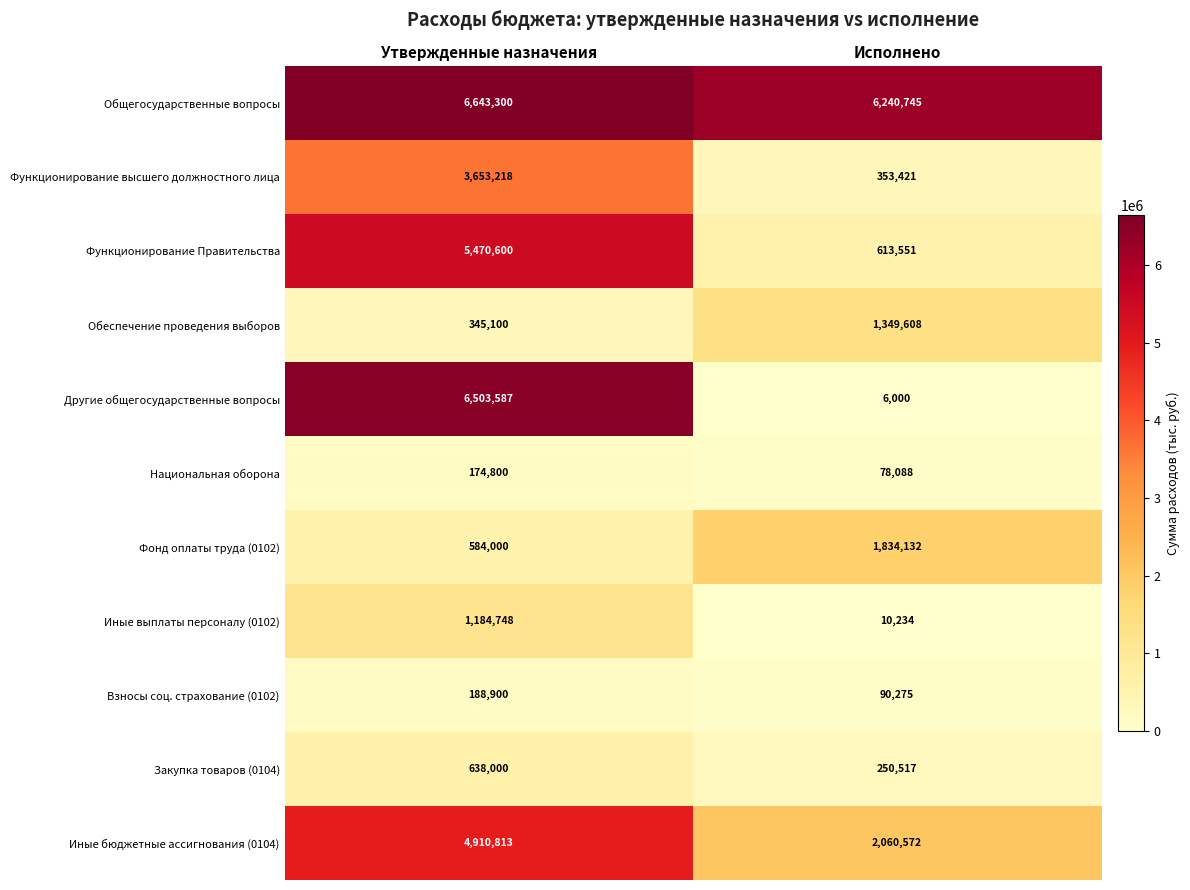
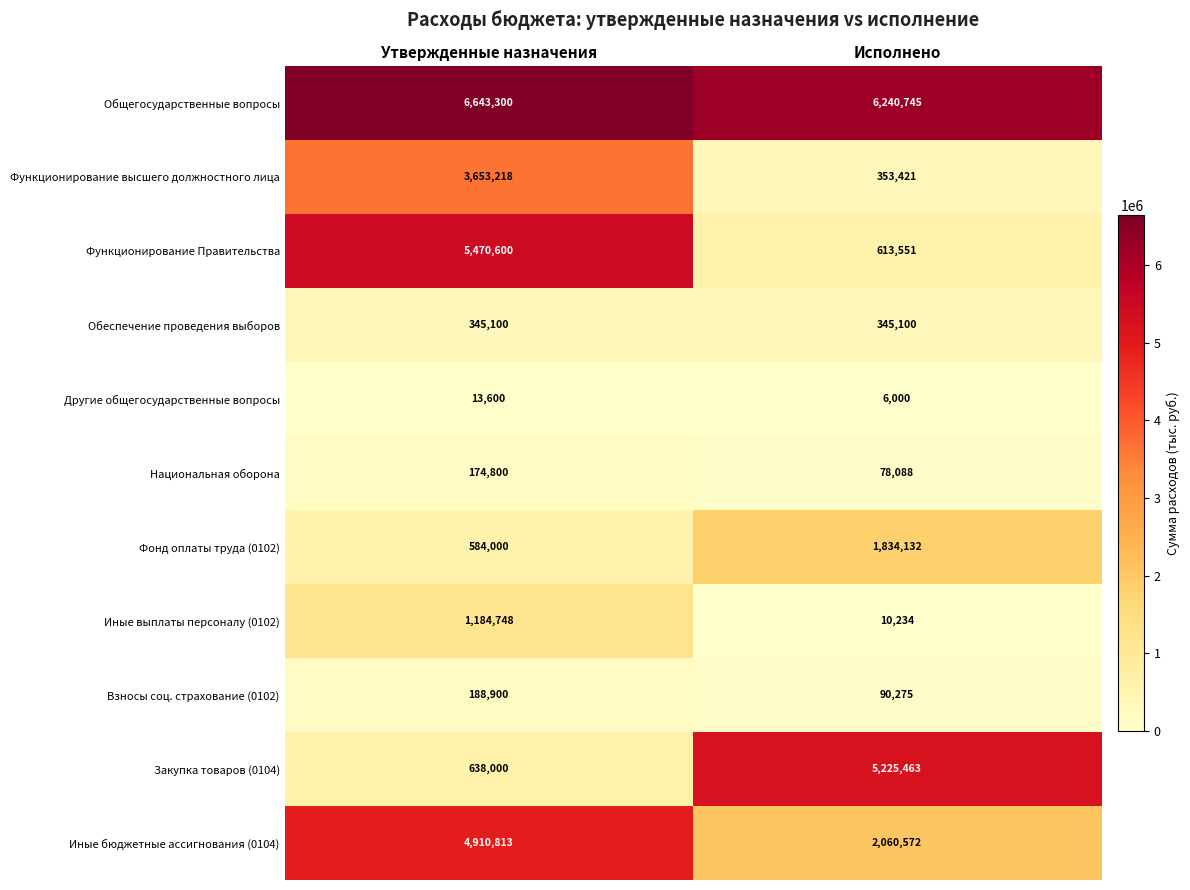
Обеспечение проведения выборов, Исполнено: 1,349,608 -> 345,100
Другие общегосударственные вопросы, Утвержденные назначения: 6,503,587 -> 13,600
Закупка товаров (0104), Исполнено: 250,517 -> 5,225,463
